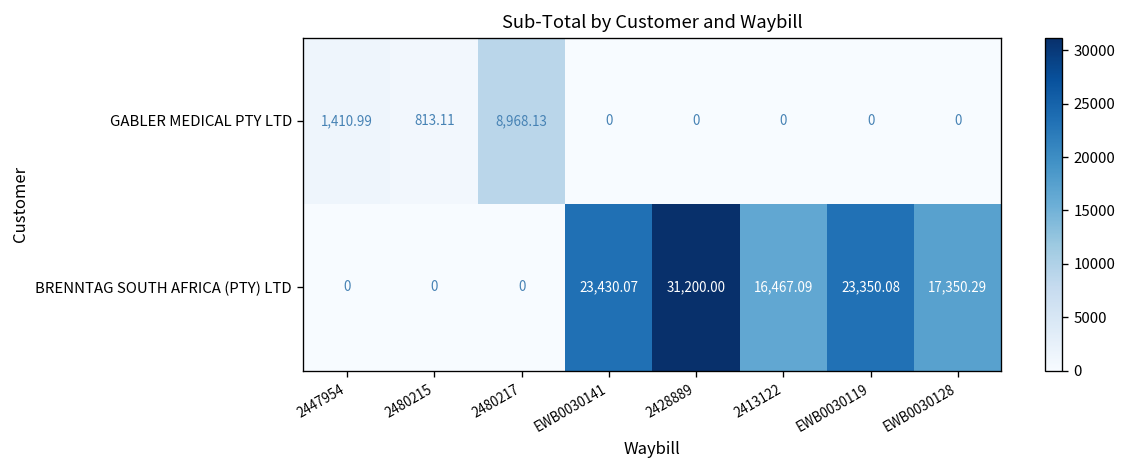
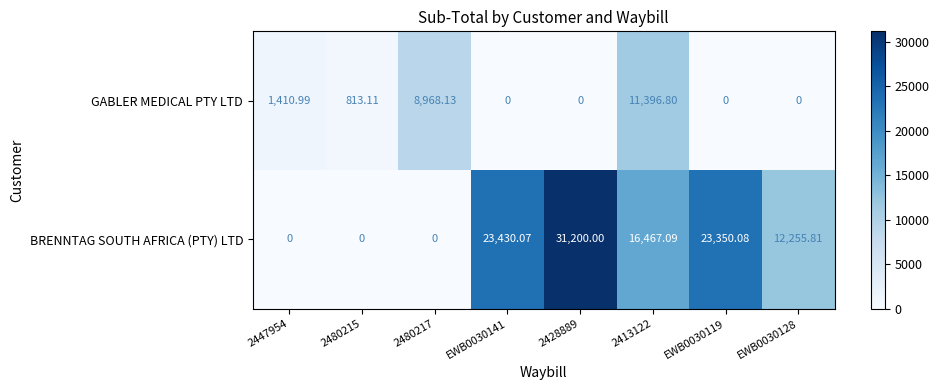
GABLER MEDICAL PTY LTD, 2413122: 0 -> 11,396.80
BRENNTAG SOUTH AFRICA (PTY) LTD, EWB0030128: 17,350.29 -> 12,255.81
